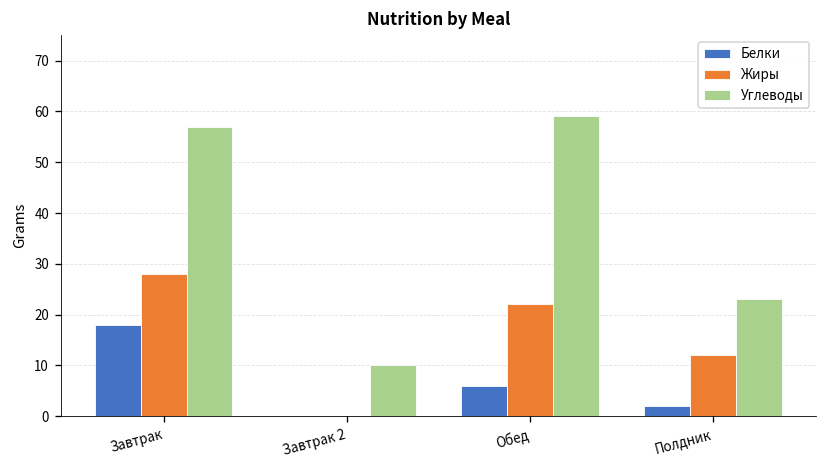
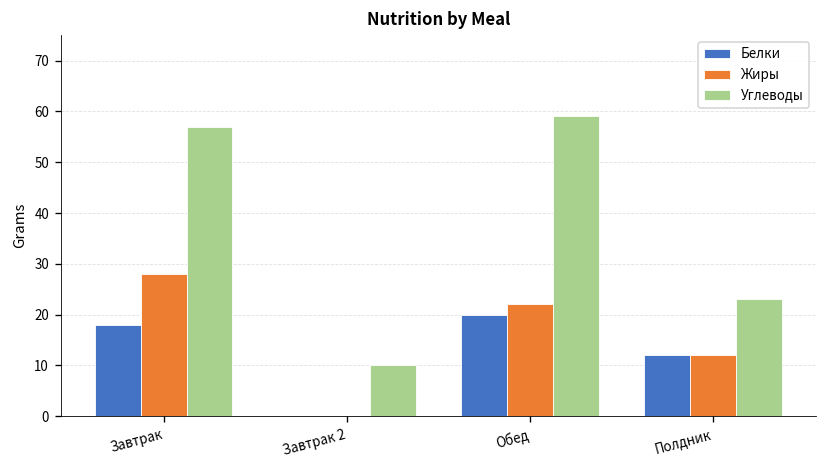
Белки, Обед: 6 -> 20
Белки, Полдник: 2 -> 12
